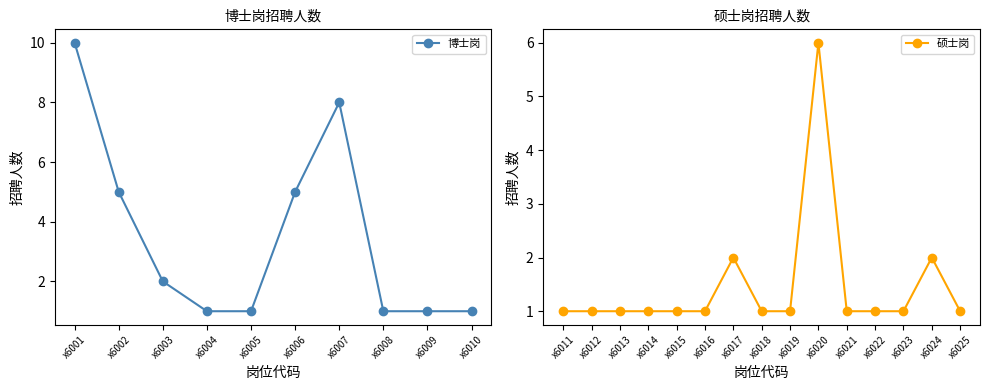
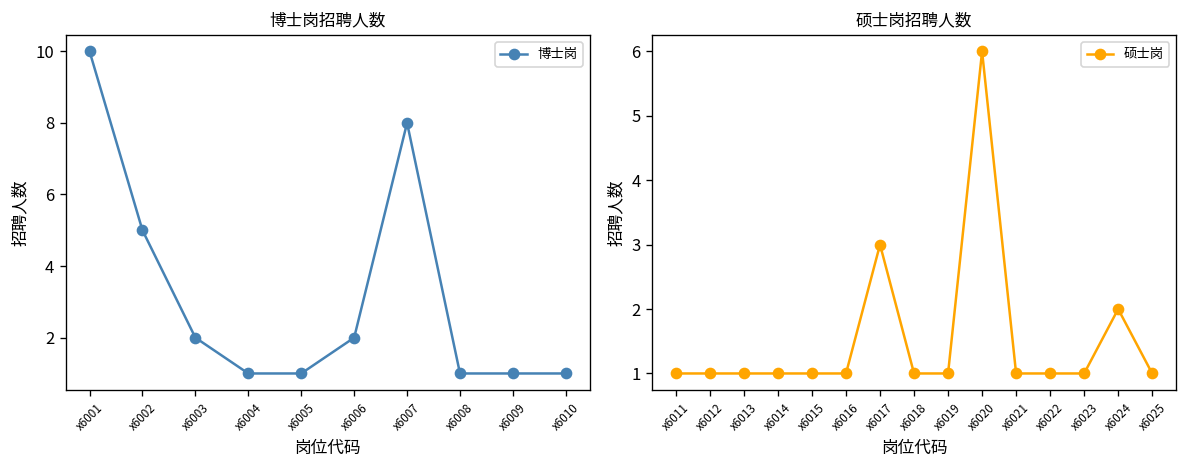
博士岗招聘人数, x6006: 5 -> 2
硕士岗招聘人数, x6017: 2 -> 3
